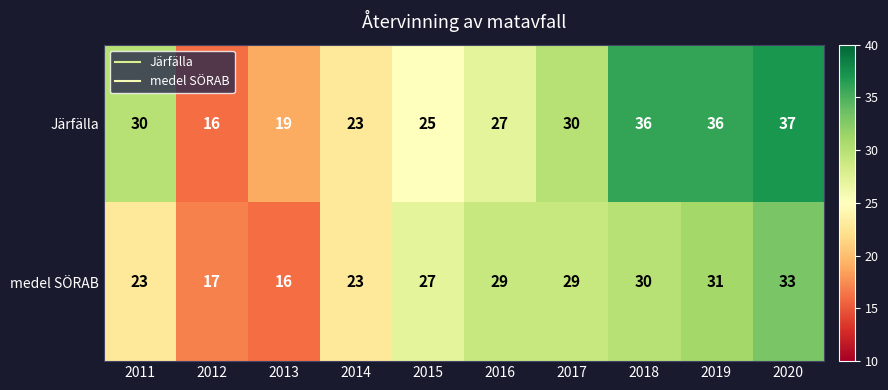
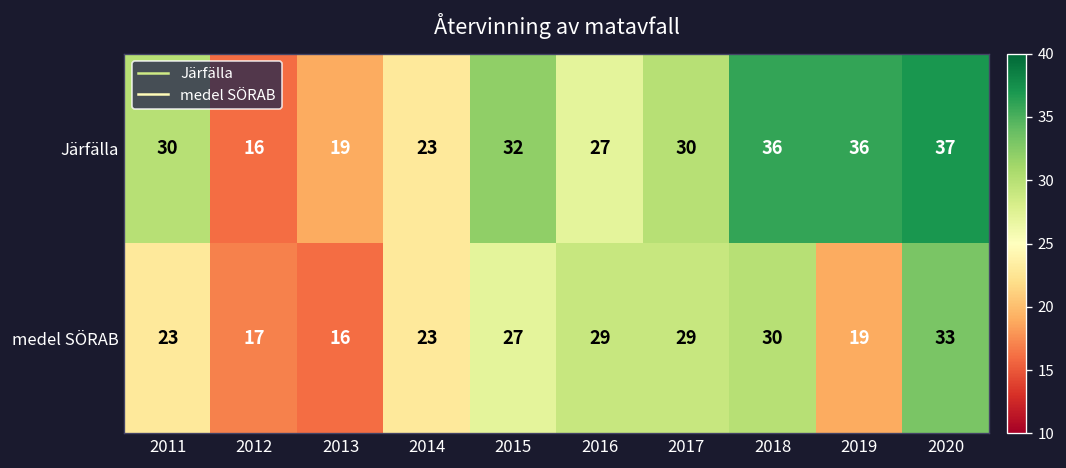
Järfälla, 2015: 25 -> 32
medel SÖRAB, 2019: 31 -> 19
